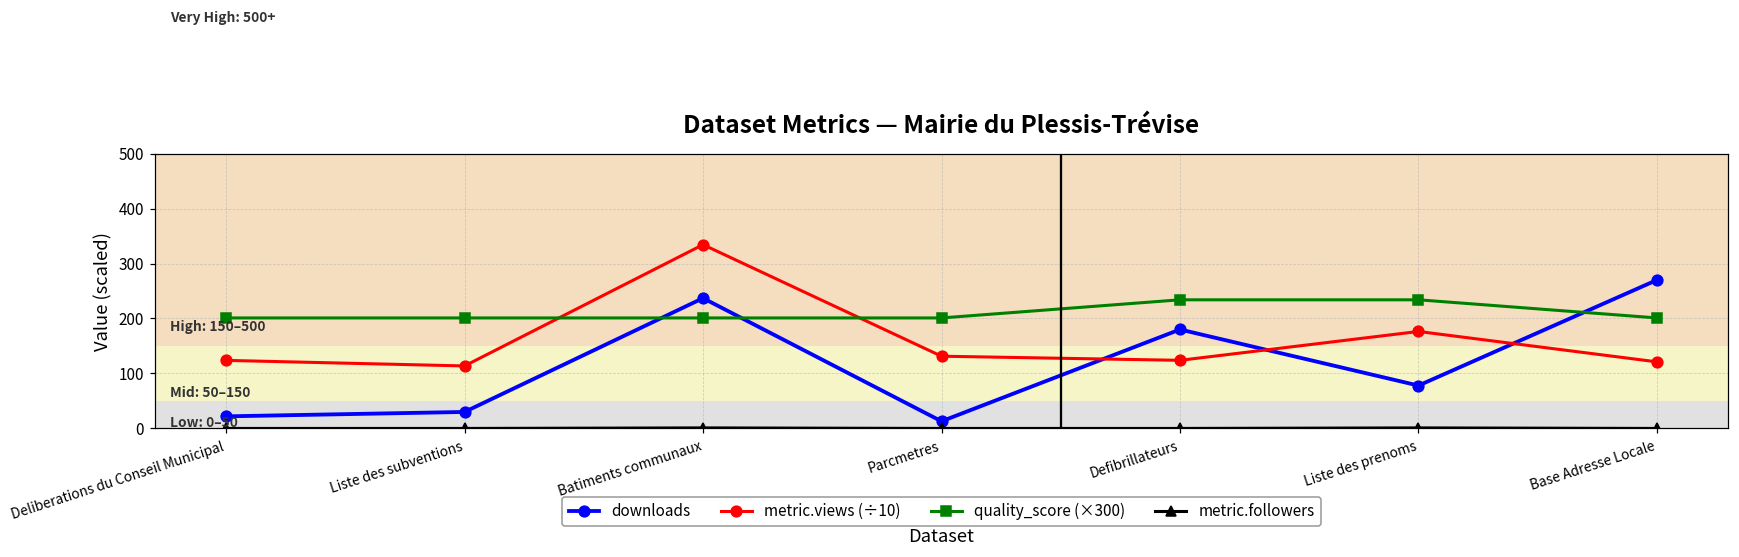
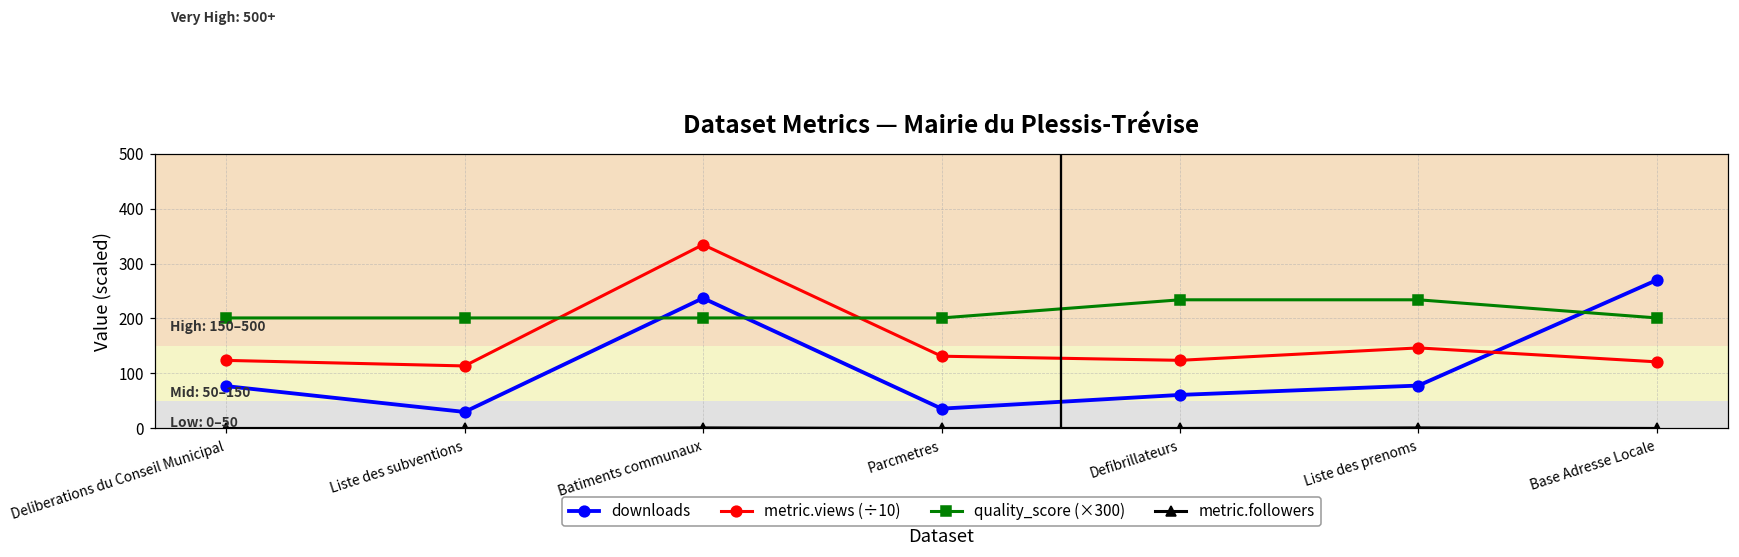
downloads, Deliberations du Conseil Municipal: 20 -> 80
downloads, Parcmetres: 10 -> 40
downloads, Defibrillateurs: 180 -> 60
metric.views (÷10), Liste des prenoms: 180 -> 150
